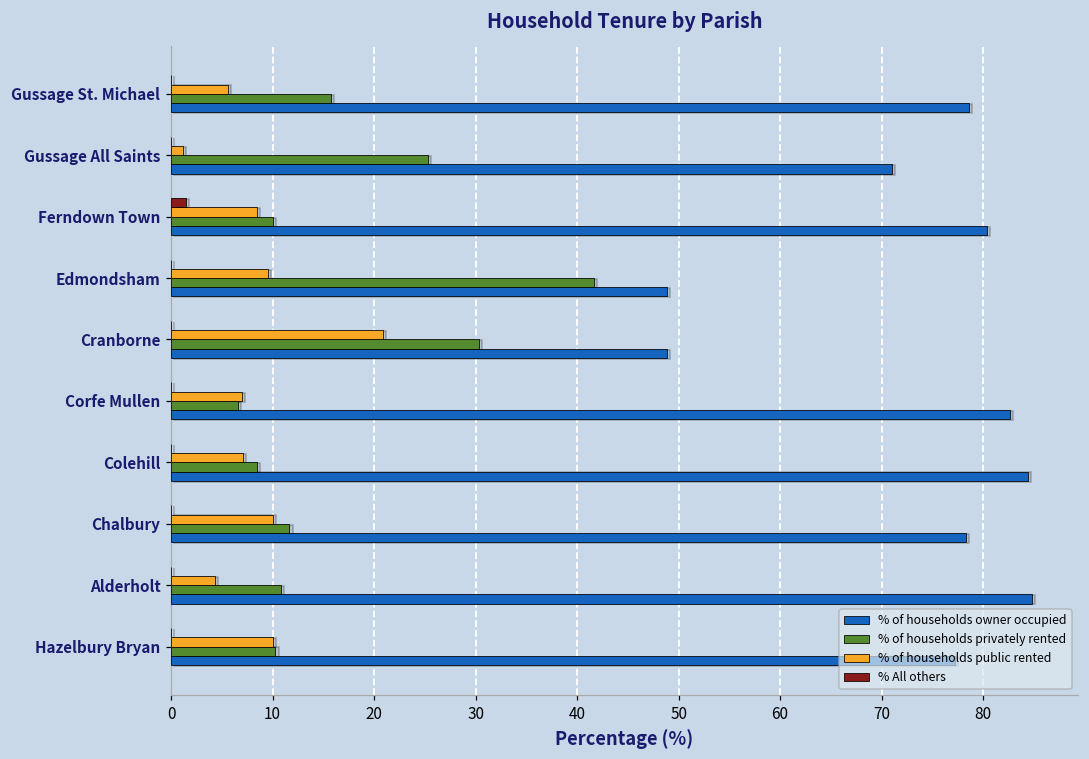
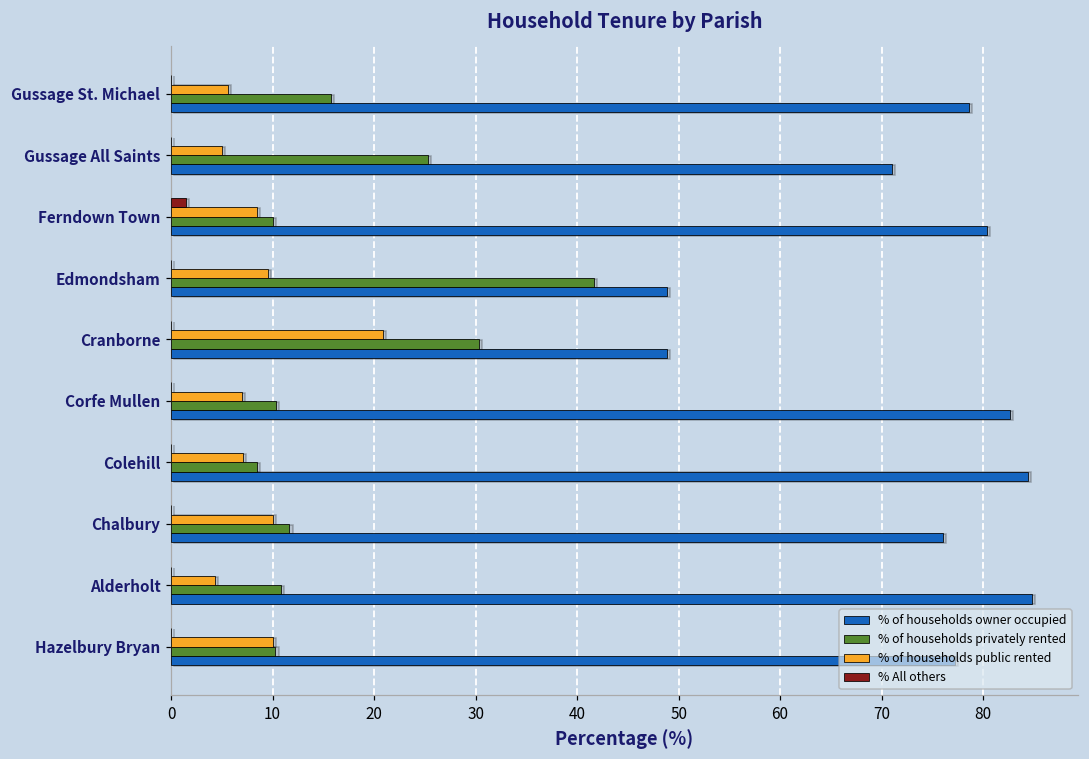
% of households public rented, Gussage All Saints: 1 -> 5
% of households privately rented, Corfe Mullen: 7 -> 10
% of households owner occupied, Chalbury: 78 -> 76
